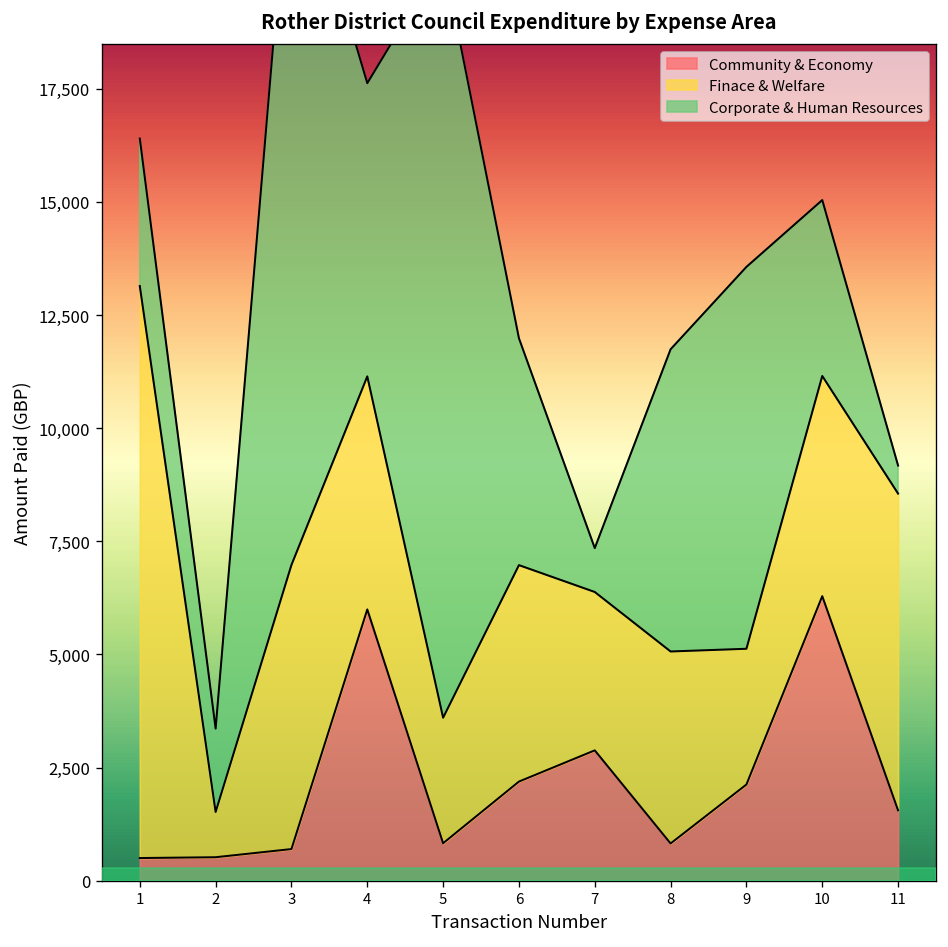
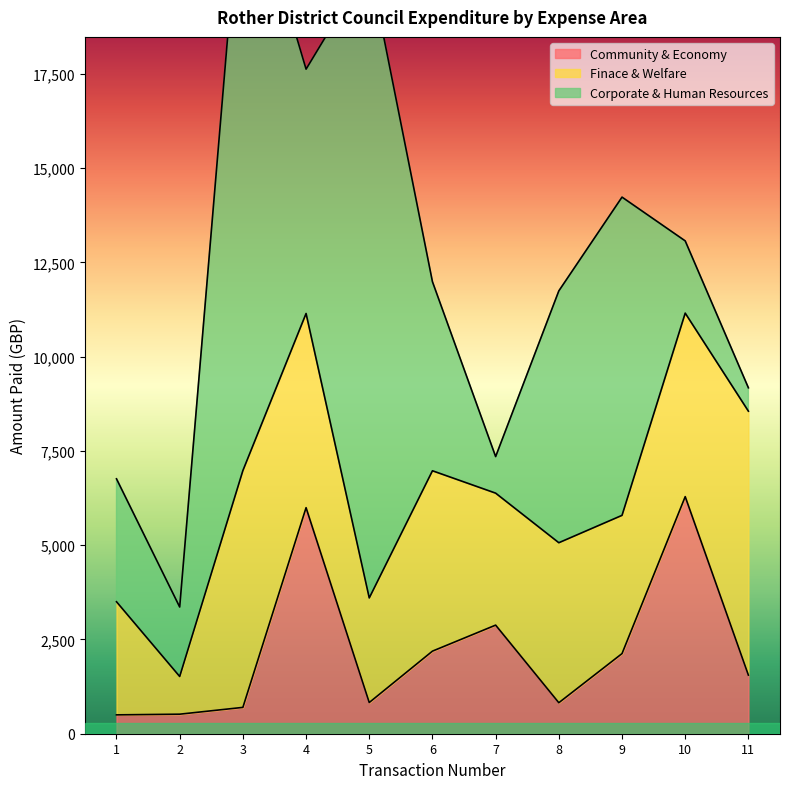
Finace & Welfare, 1: 12,600 -> 3,000
Finace & Welfare, 9: 3,000 -> 3,700
Corporate & Human Resources, 10: 3,900 -> 1,900
